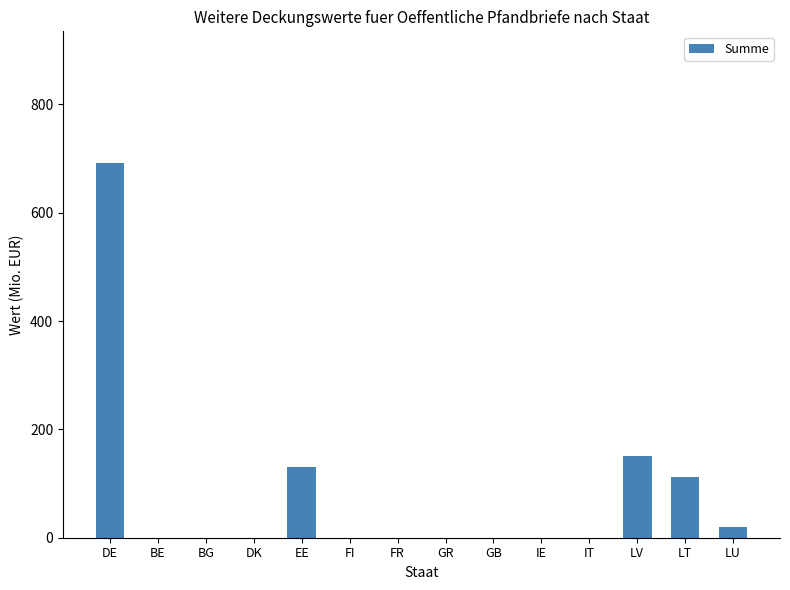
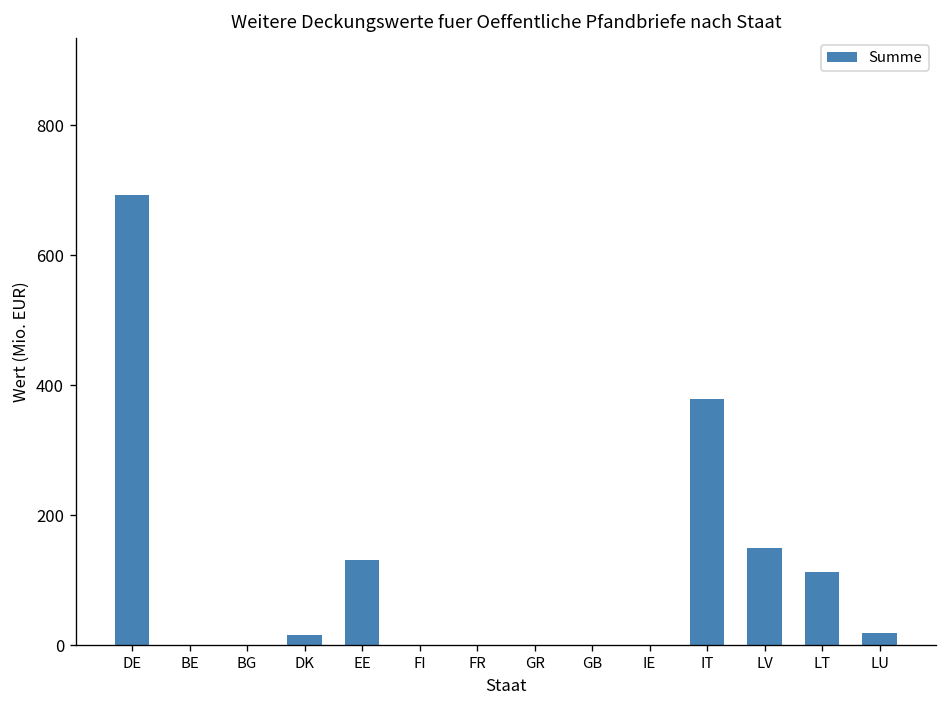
DK: 0 -> 20
IT: 0 -> 380
